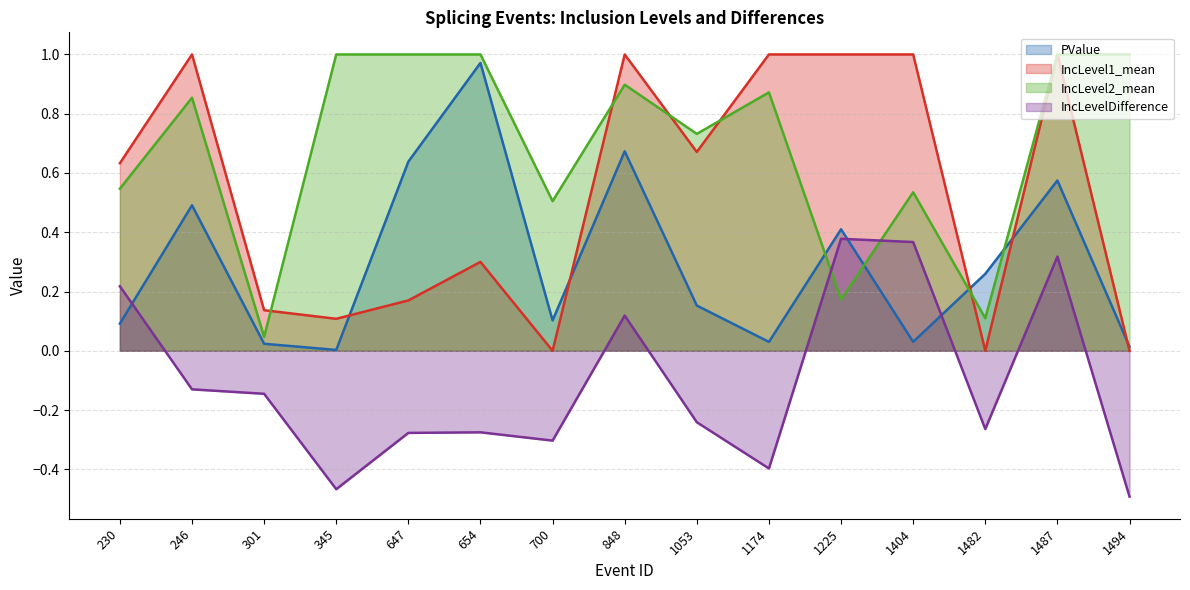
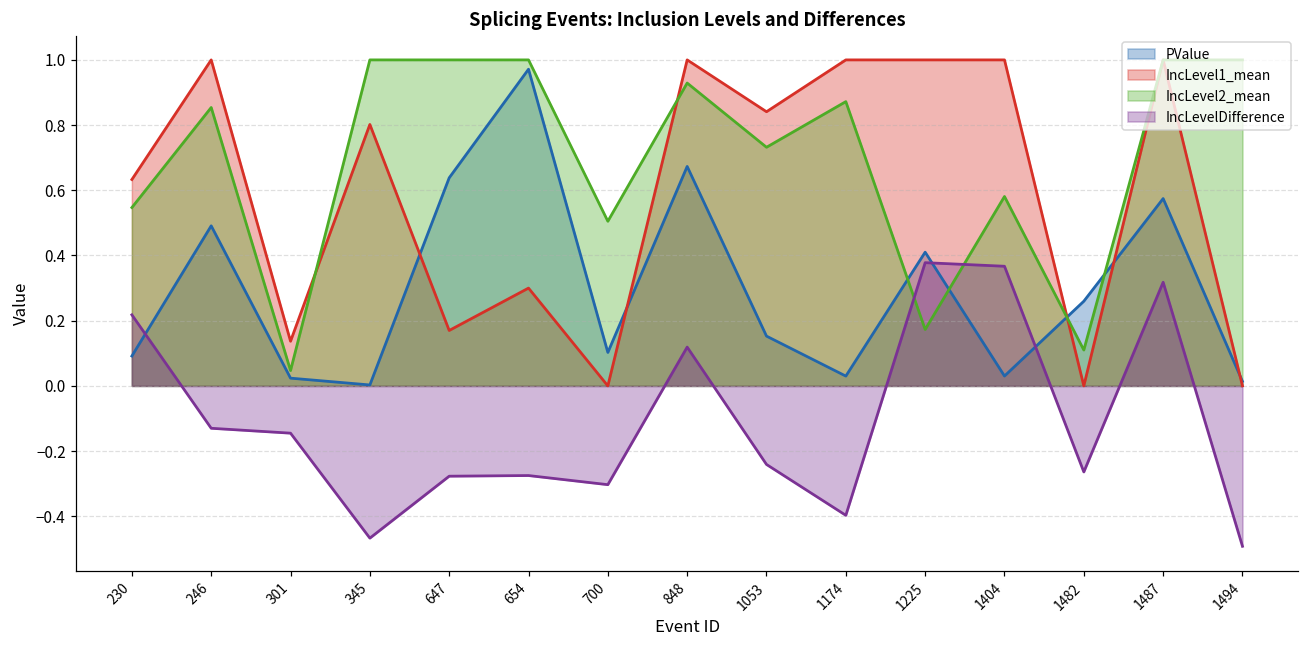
IncLevel1_mean, 345: 0.11 -> 0.80
IncLevel2_mean, 848: 0.90 -> 0.93
IncLevel1_mean, 1053: 0.67 -> 0.84
IncLevel2_mean, 1404: 0.54 -> 0.58
